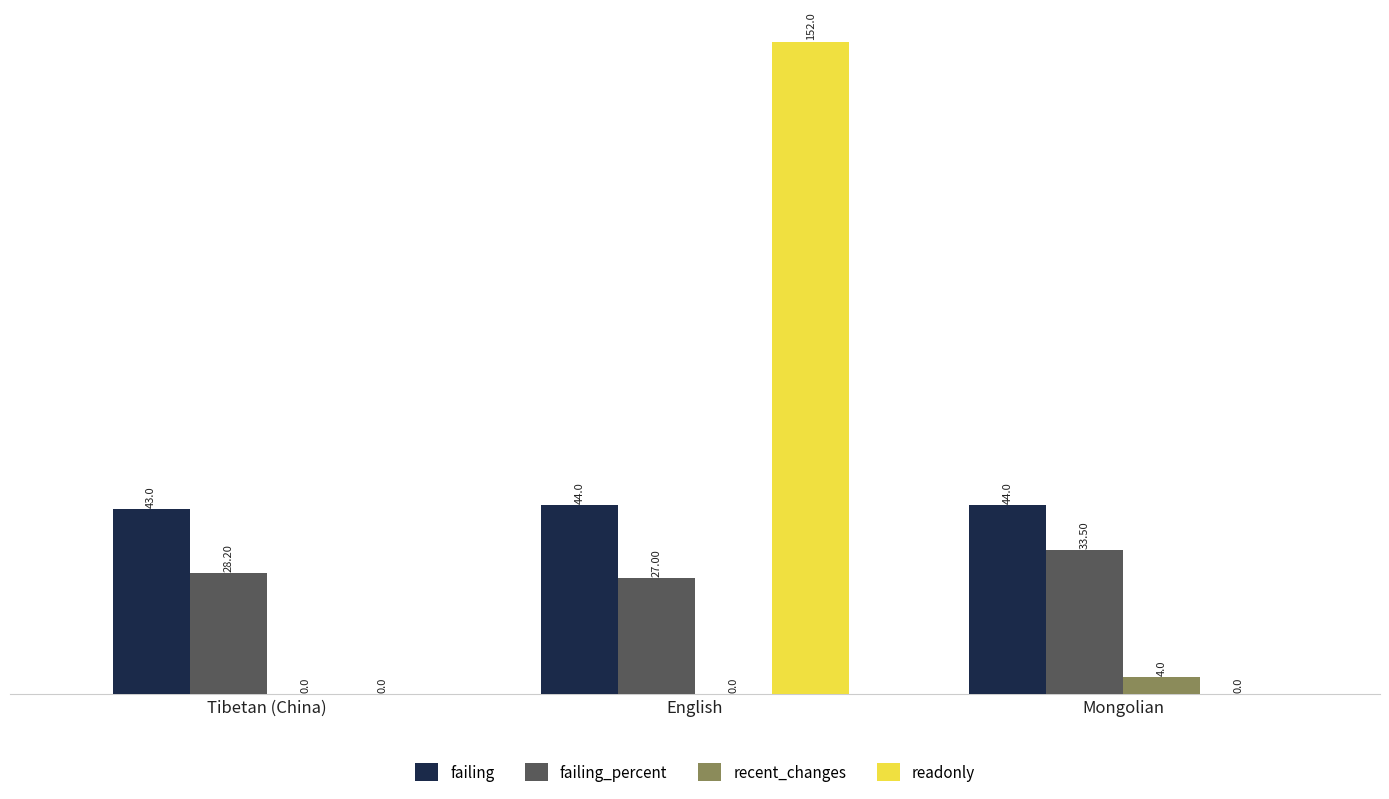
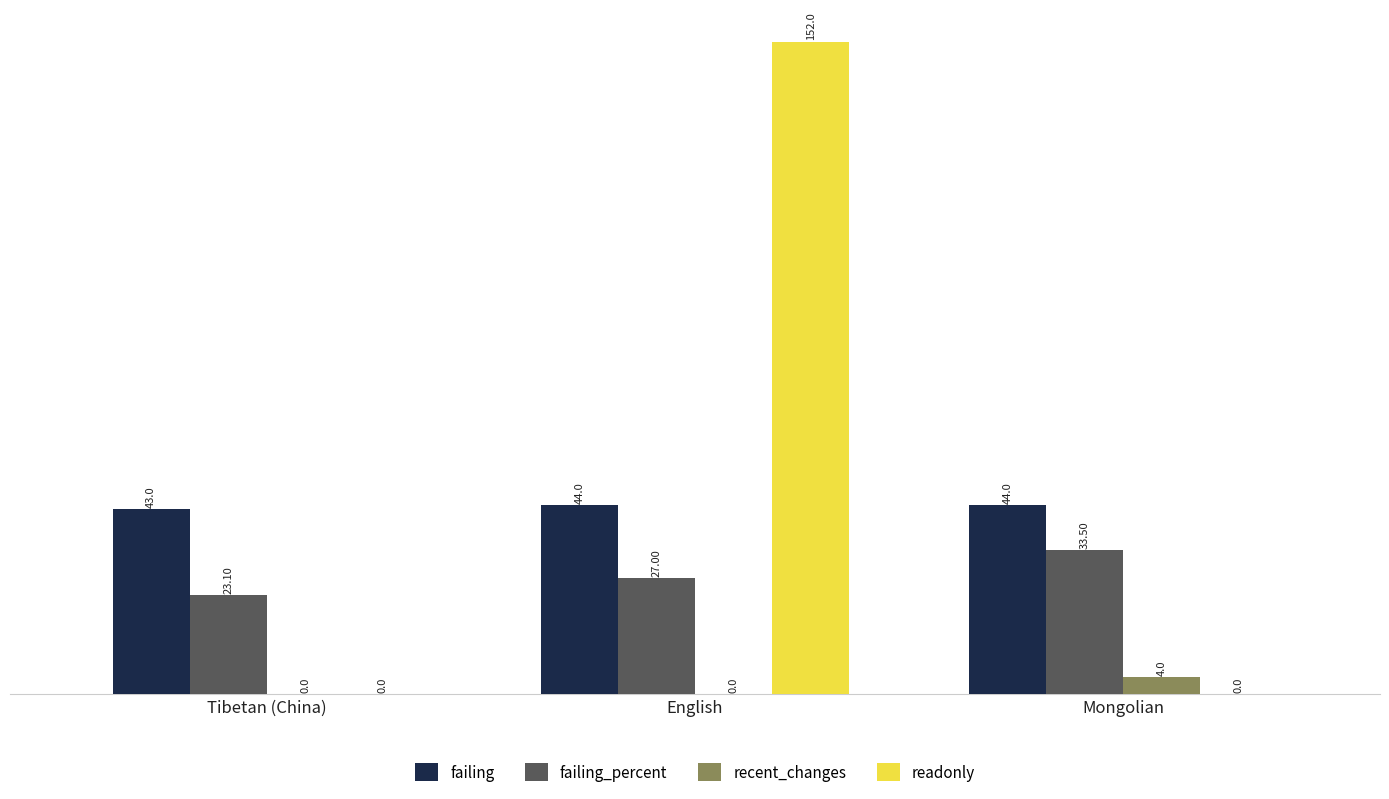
failing_percent, Tibetan (China): 28.20 -> 23.10
